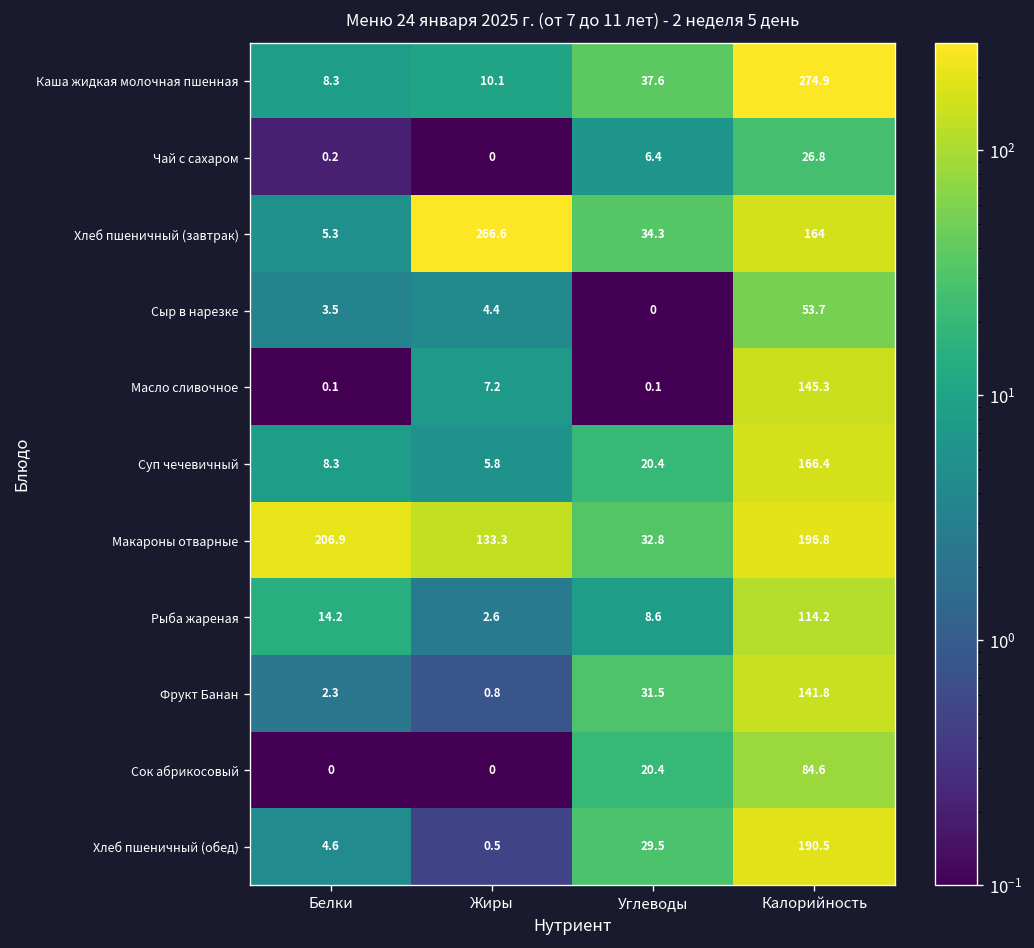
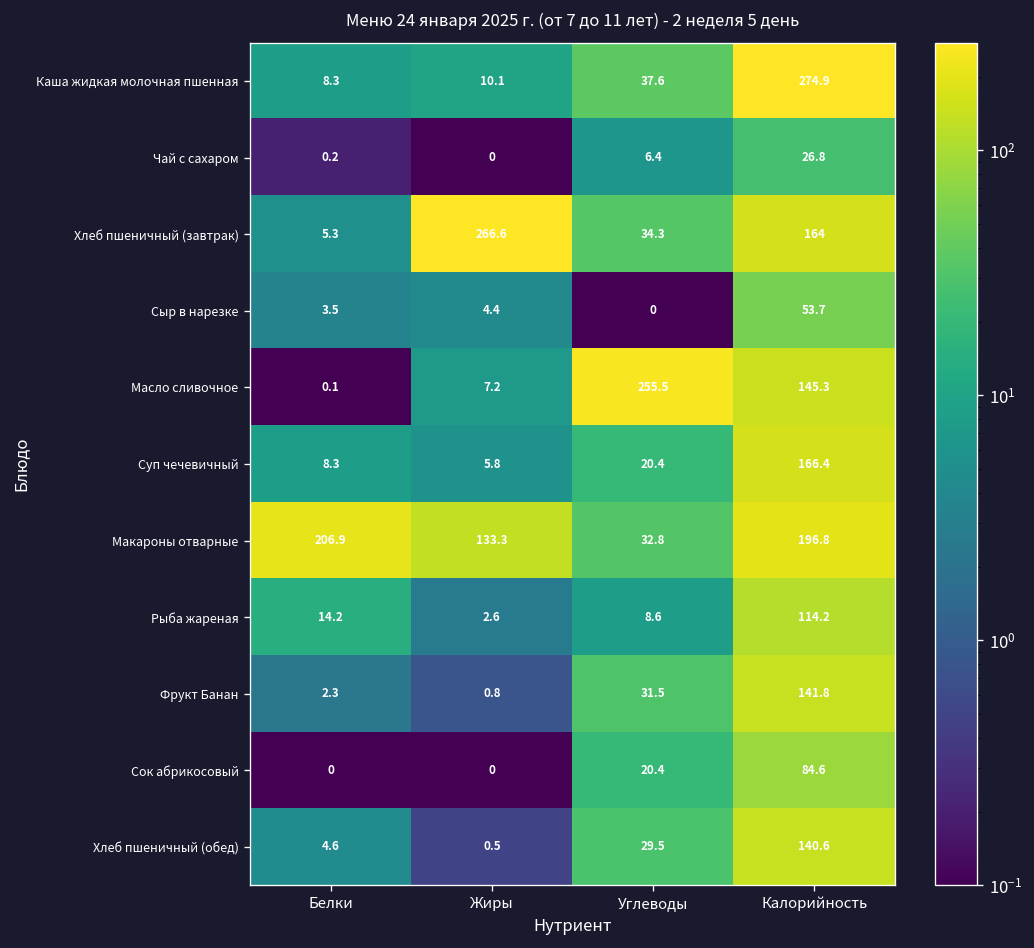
Масло сливочное, Углеводы: 0.1 -> 255.5
Хлеб пшеничный (обед), Калорийность: 190.5 -> 140.6
